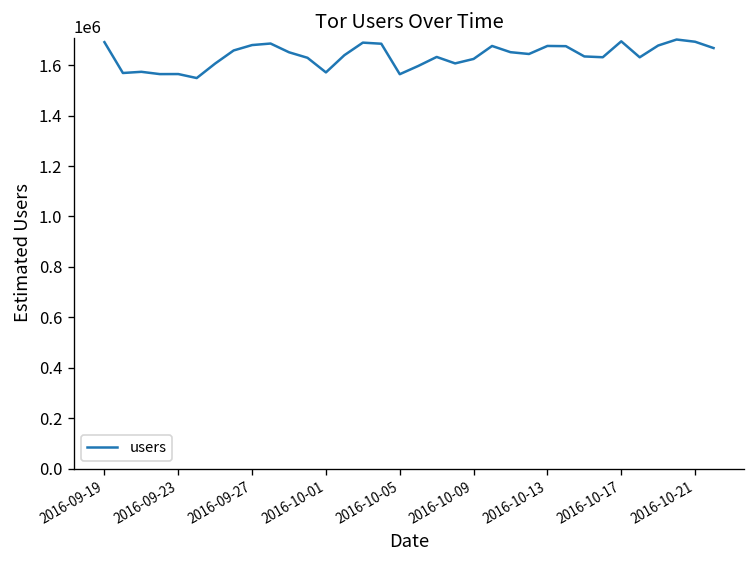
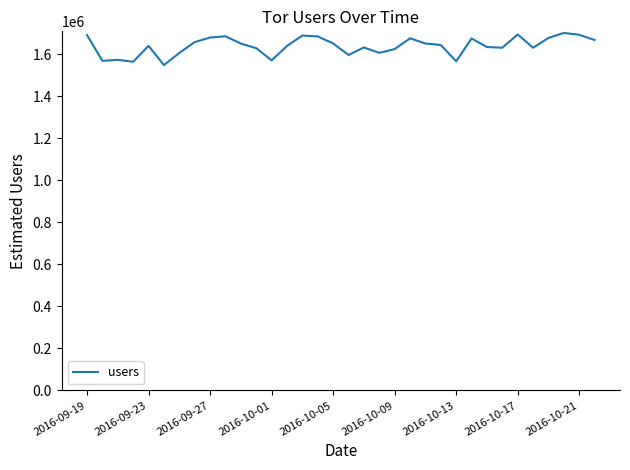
2016-09-23: 1560000 -> 1640000
2016-10-05: 1560000 -> 1650000
2016-10-13: 1680000 -> 1570000
